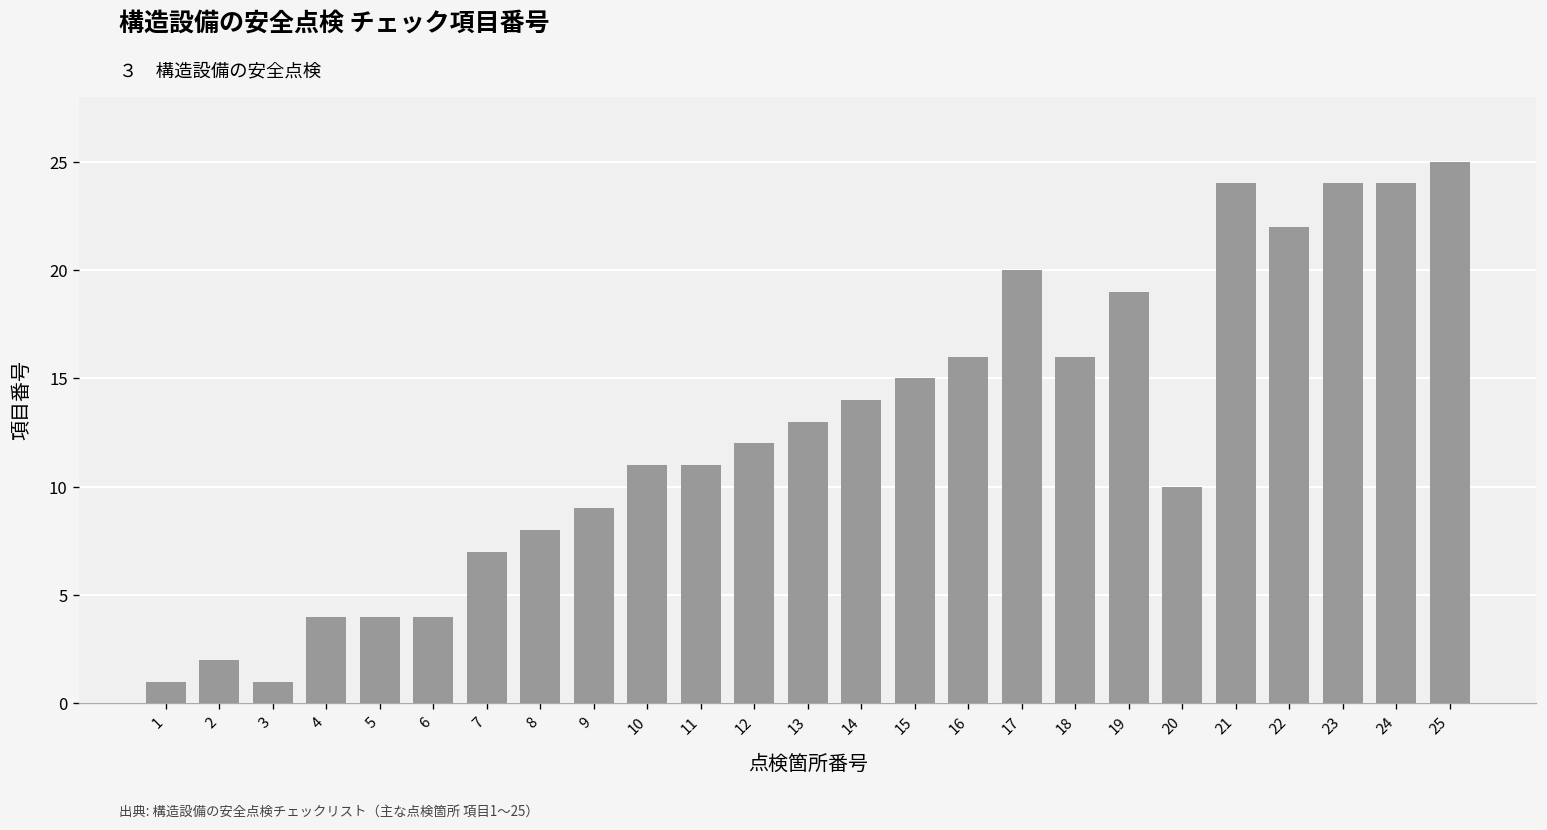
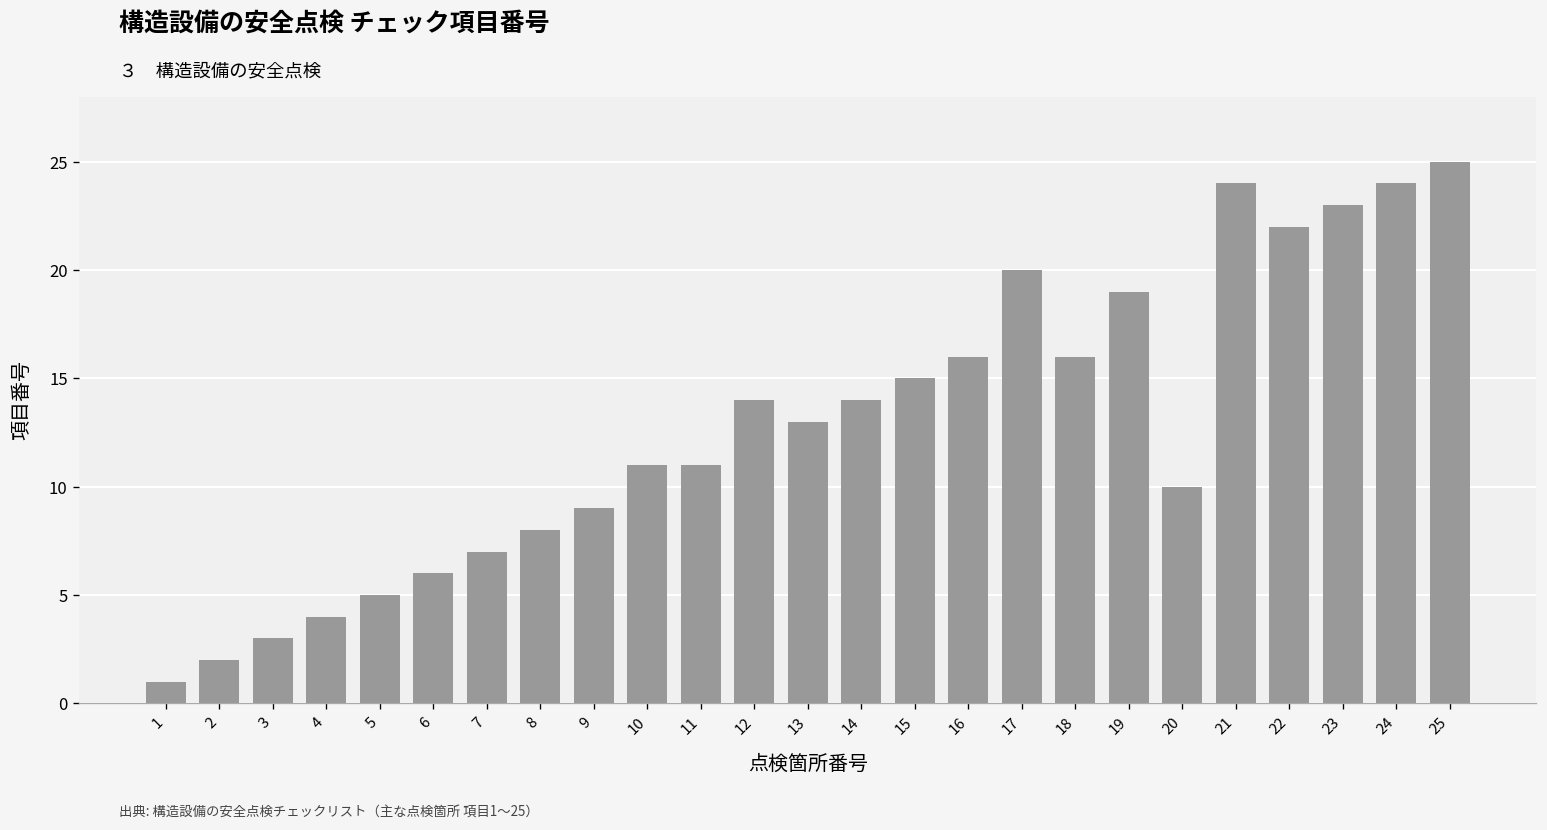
3: 1 -> 3
5: 4 -> 5
6: 4 -> 6
12: 12 -> 14
23: 24 -> 23
